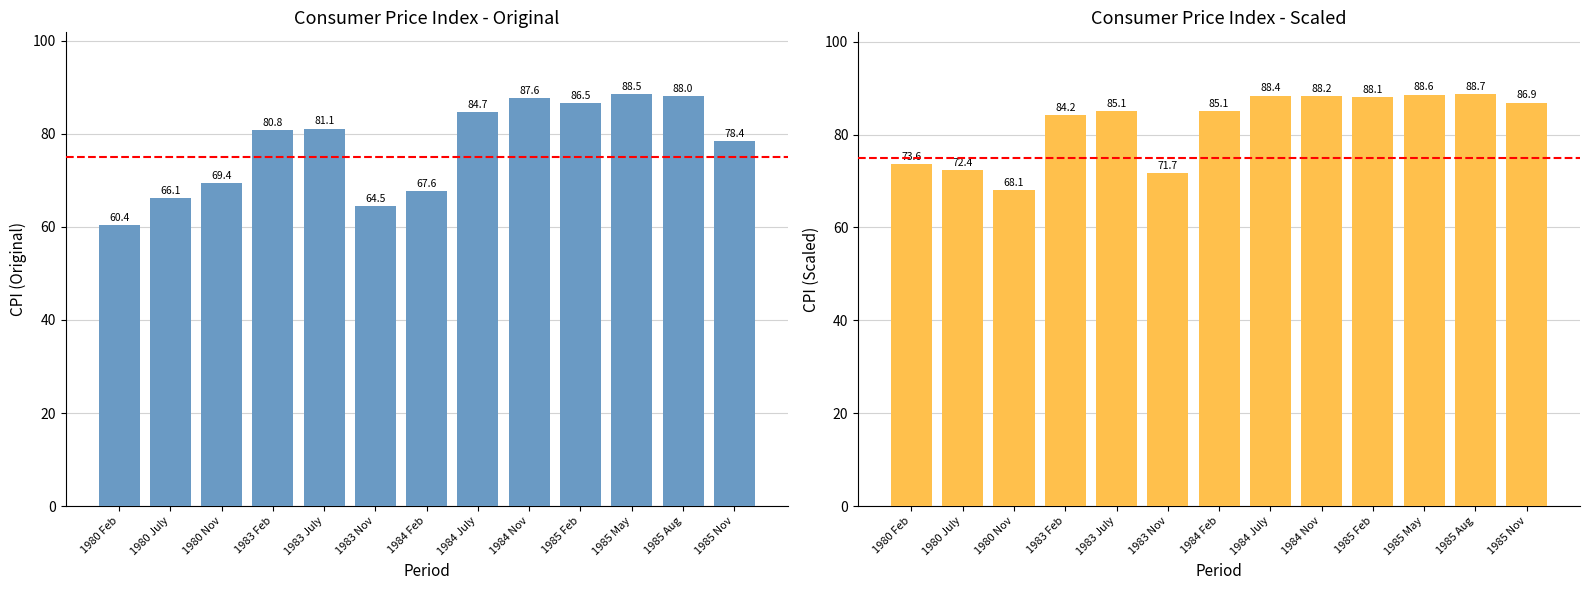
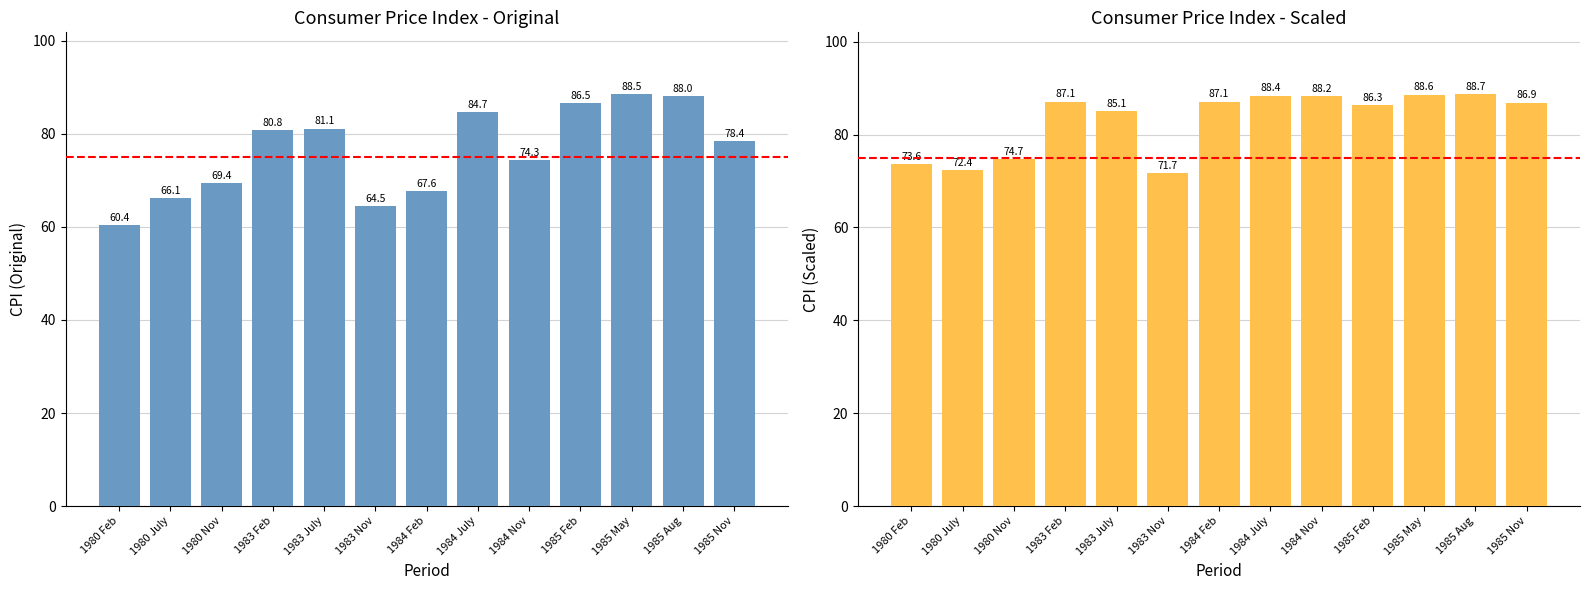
Consumer Price Index - Original, 1984 Nov: 87.6 -> 74.3
Consumer Price Index - Scaled, 1980 Nov: 68.1 -> 74.7
Consumer Price Index - Scaled, 1983 Feb: 84.2 -> 87.1
Consumer Price Index - Scaled, 1984 Feb: 85.1 -> 87.1
Consumer Price Index - Scaled, 1985 Feb: 88.1 -> 86.3
